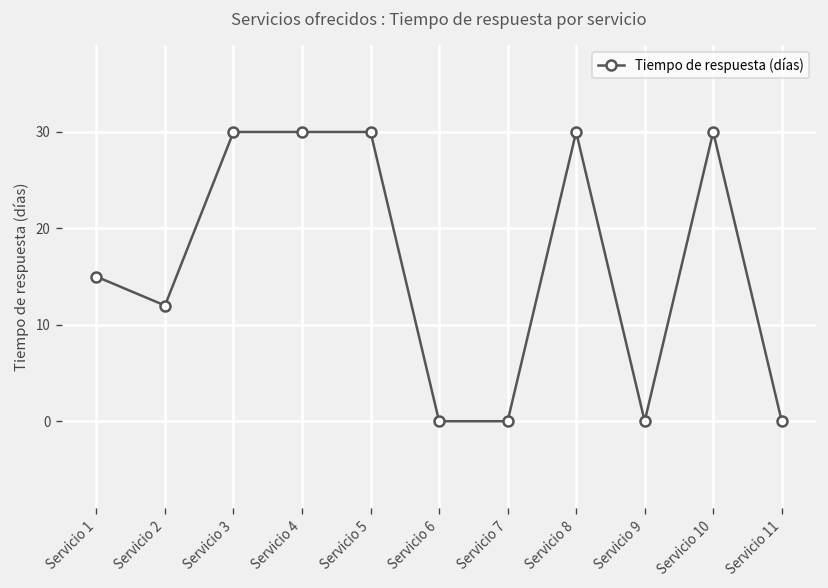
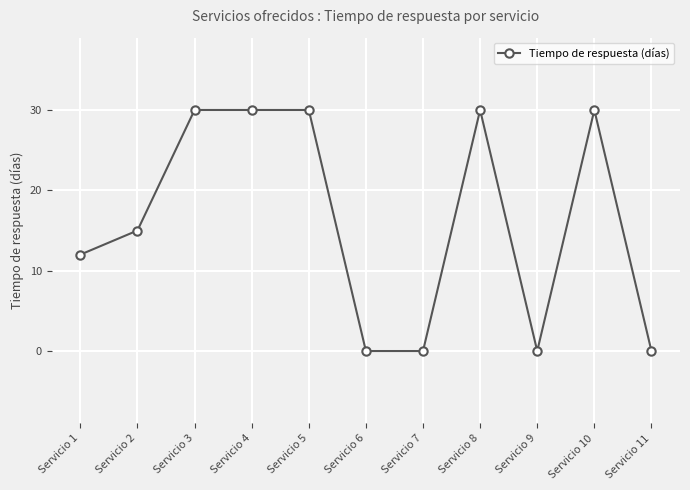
Servicio 1: 15 -> 12
Servicio 2: 12 -> 15
